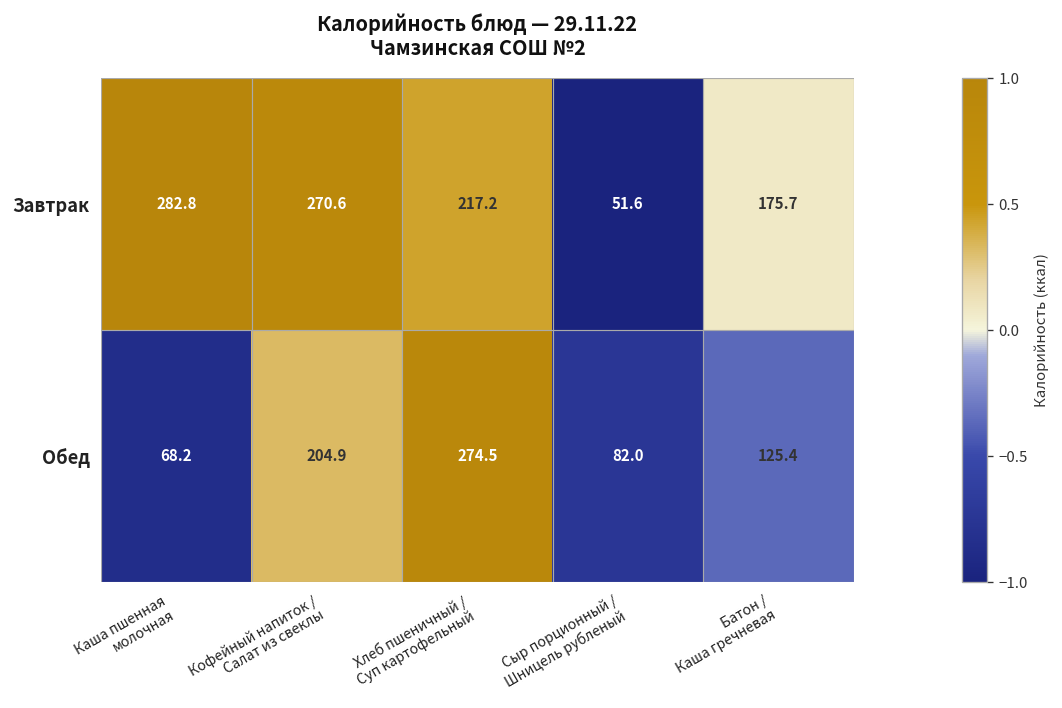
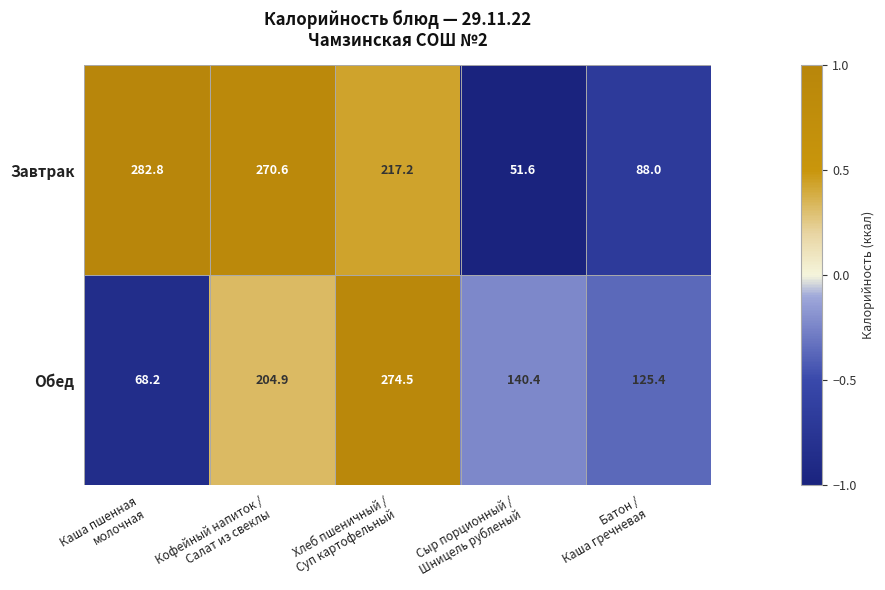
Завтрак, Батон / Каша гречневая: 175.7 -> 88.0
Обед, Сыр порционный / Шницель рубленый: 82.0 -> 140.4
